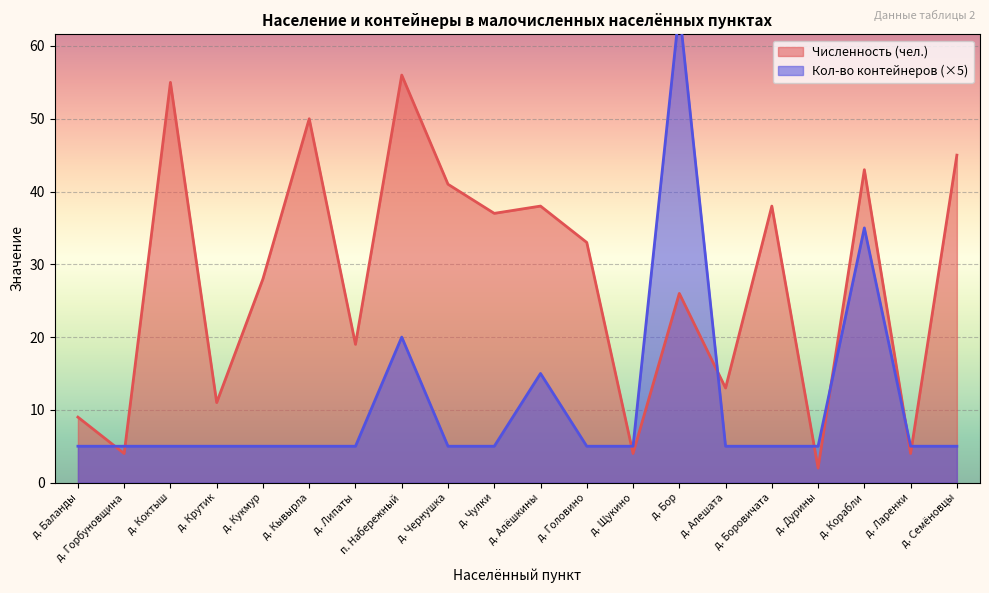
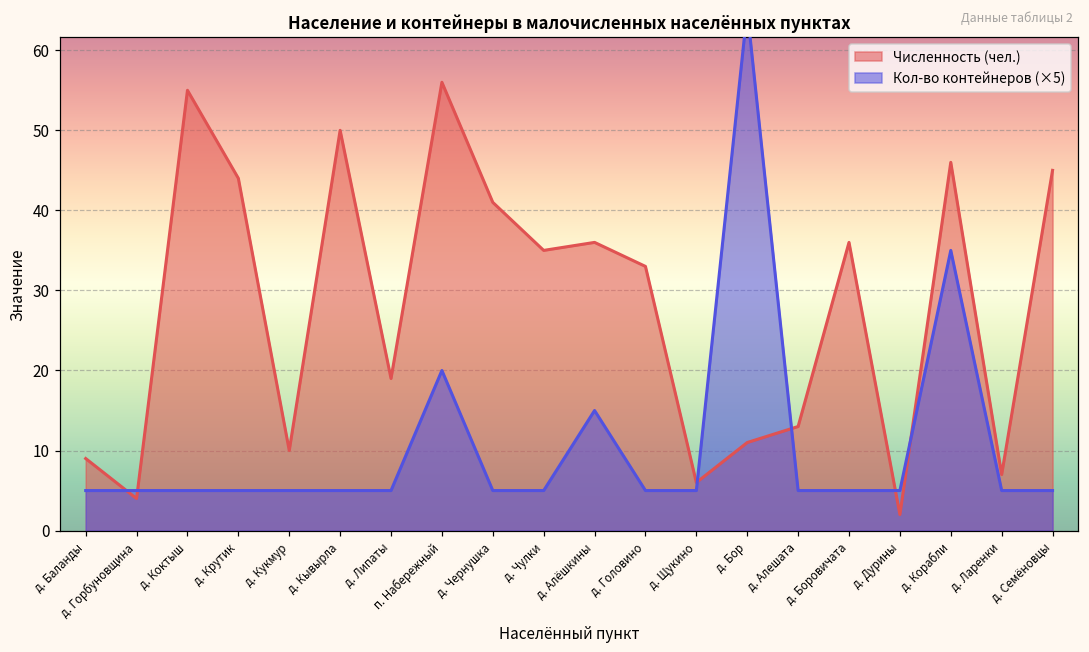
Численность (чел.), д. Крутик: 11 -> 44
Численность (чел.), д. Кукмур: 28 -> 10
Численность (чел.), д. Чулки: 37 -> 35
Численность (чел.), д. Алёшкины: 38 -> 36
Численность (чел.), д. Щукино: 4 -> 6
Численность (чел.), д. Бор: 26 -> 11
Численность (чел.), д. Боровичата: 38 -> 36
Численность (чел.), д. Корабли: 43 -> 46
Численность (чел.), д. Ларенки: 4 -> 7
